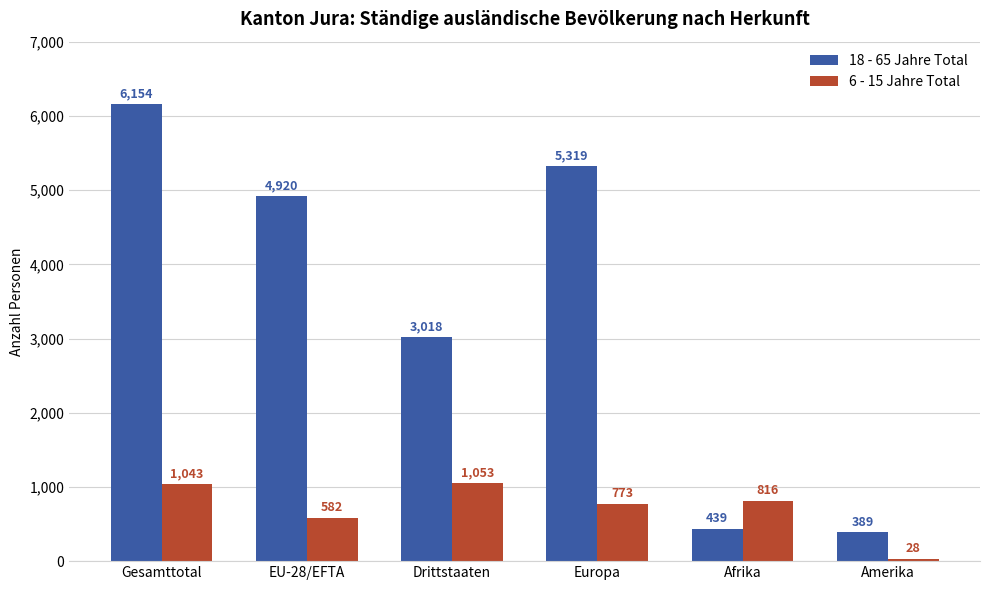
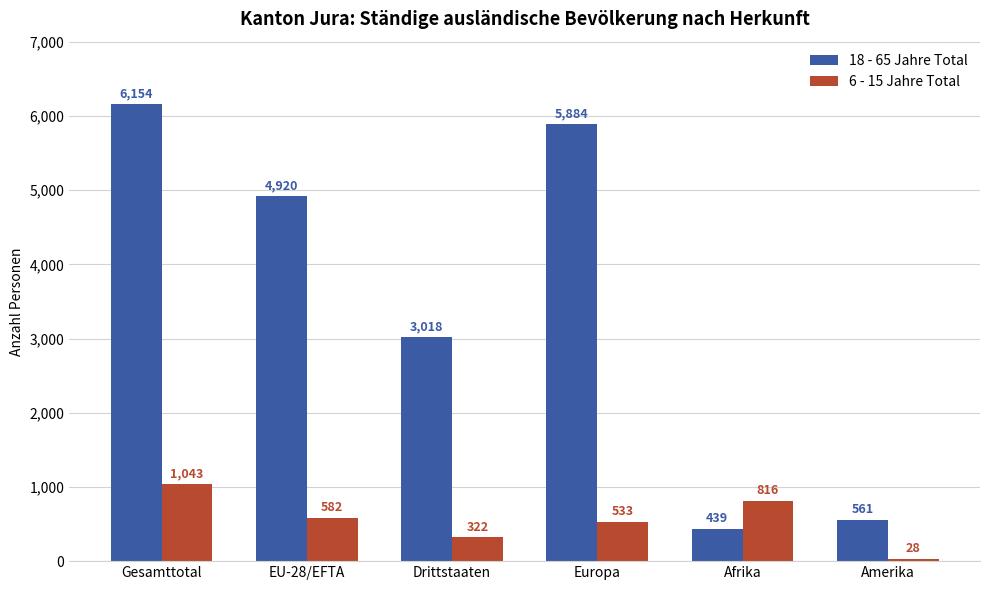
6 - 15 Jahre Total, Drittstaaten: 1,053 -> 322
18 - 65 Jahre Total, Europa: 5,319 -> 5,884
6 - 15 Jahre Total, Europa: 773 -> 533
18 - 65 Jahre Total, Amerika: 389 -> 561
